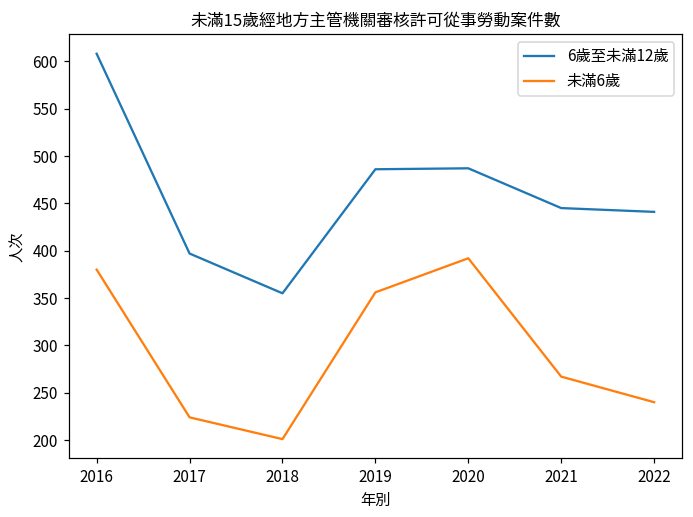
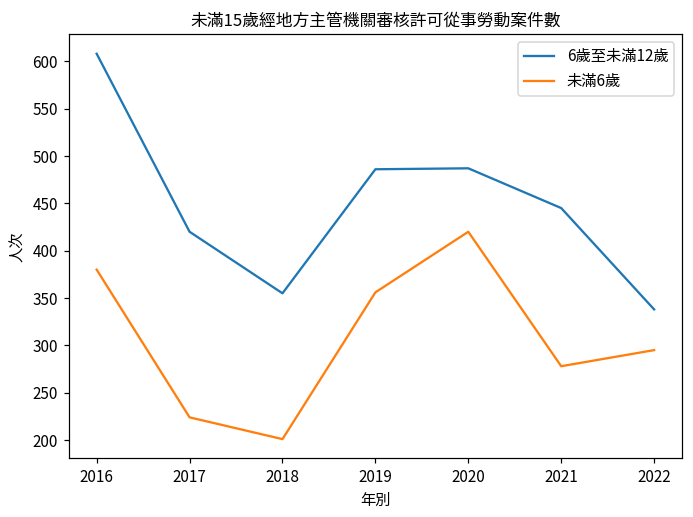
6歲至未滿12歲, 2017: 400 -> 420
未滿6歲, 2020: 390 -> 420
未滿6歲, 2021: 270 -> 280
6歲至未滿12歲, 2022: 440 -> 340
未滿6歲, 2022: 240 -> 300
